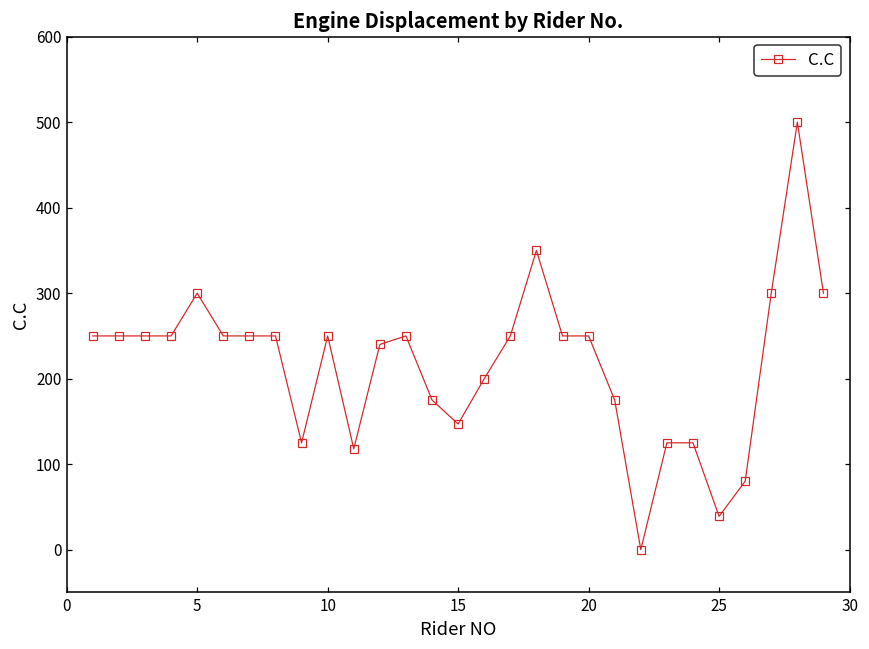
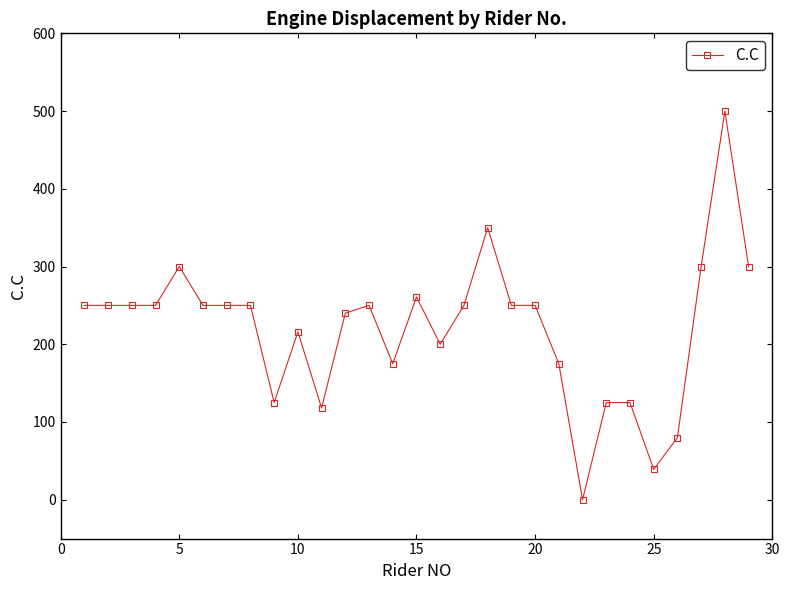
10: 250 -> 220
15: 150 -> 260
